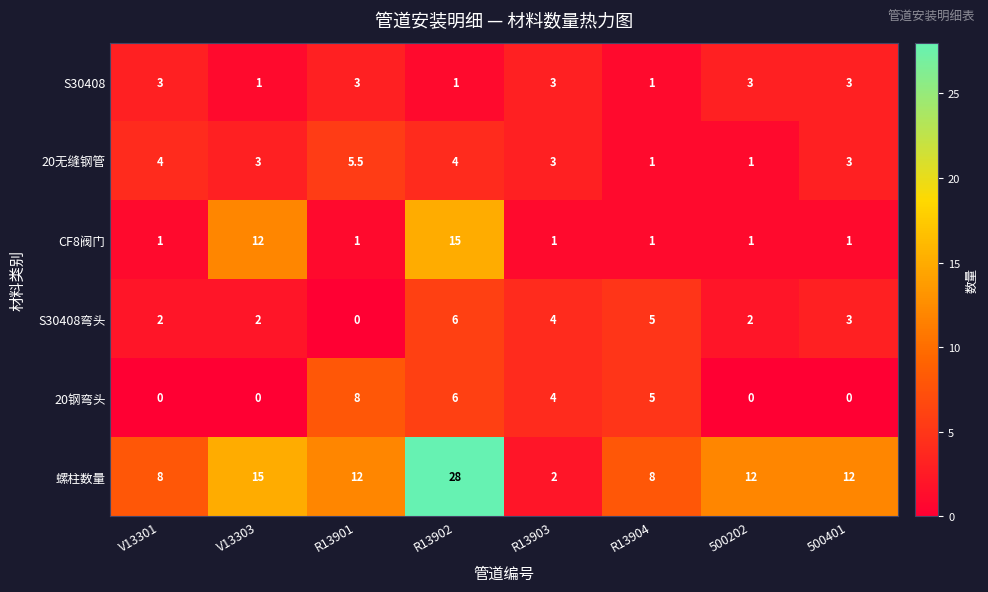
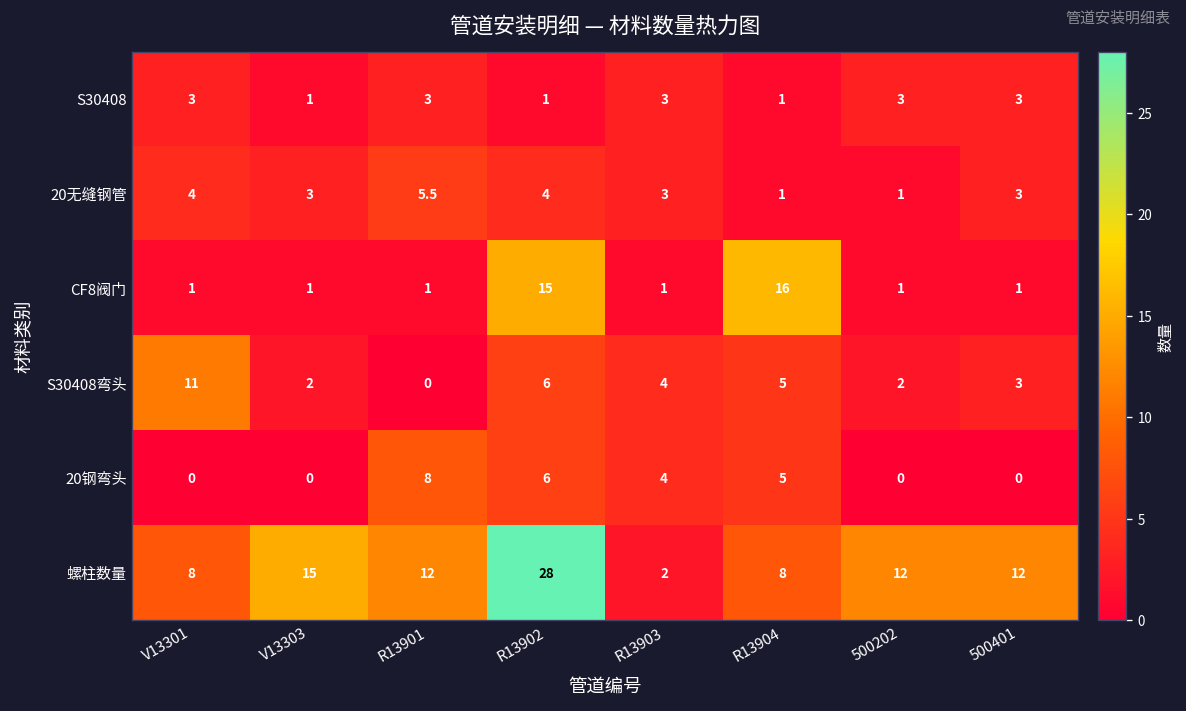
CF8阀门, V13303: 12 -> 1
CF8阀门, R13904: 1 -> 16
S30408弯头, V13301: 2 -> 11
